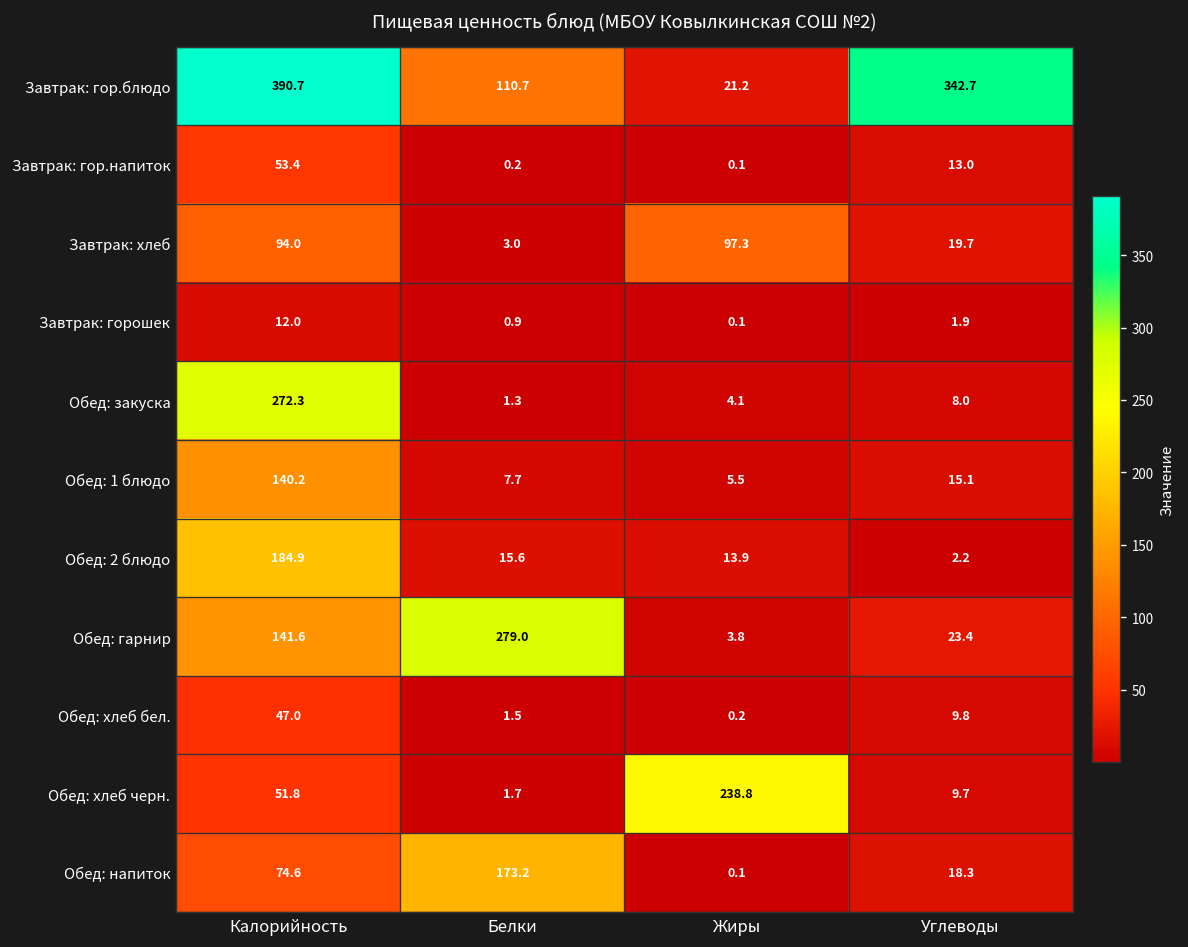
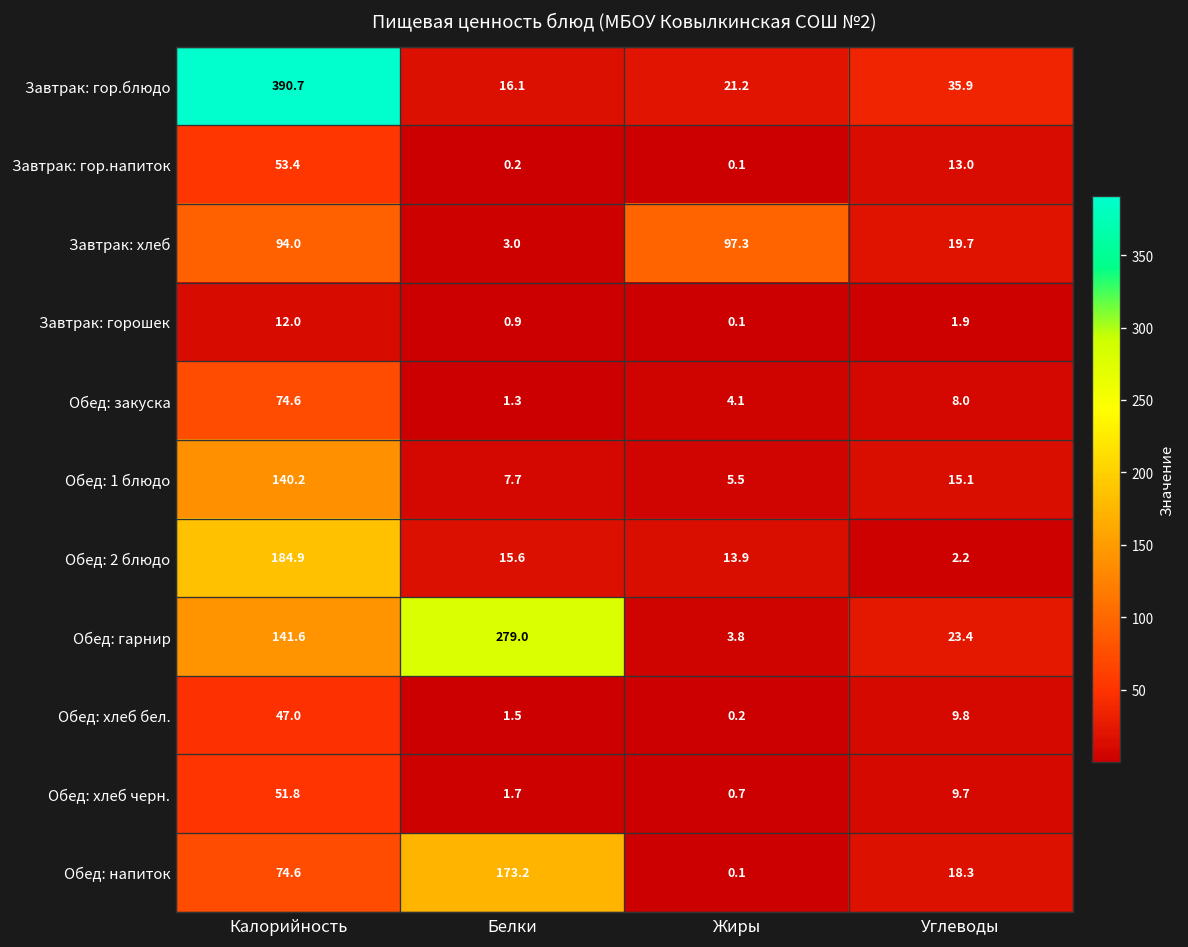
Завтрак: гор.блюдо, Белки: 110.7 -> 16.1
Завтрак: гор.блюдо, Углеводы: 342.7 -> 35.9
Обед: закуска, Калорийность: 272.3 -> 74.6
Обед: хлеб черн., Жиры: 238.8 -> 0.7
